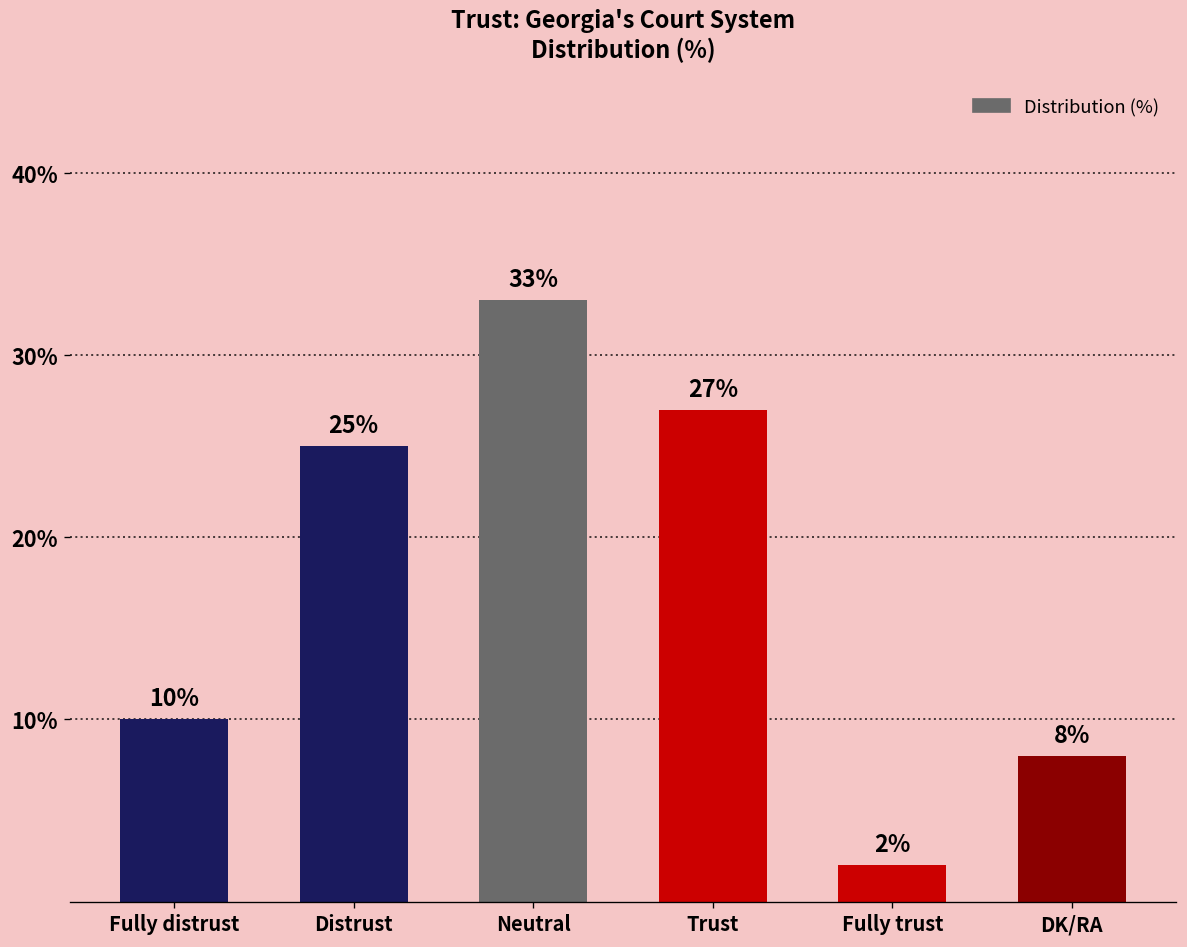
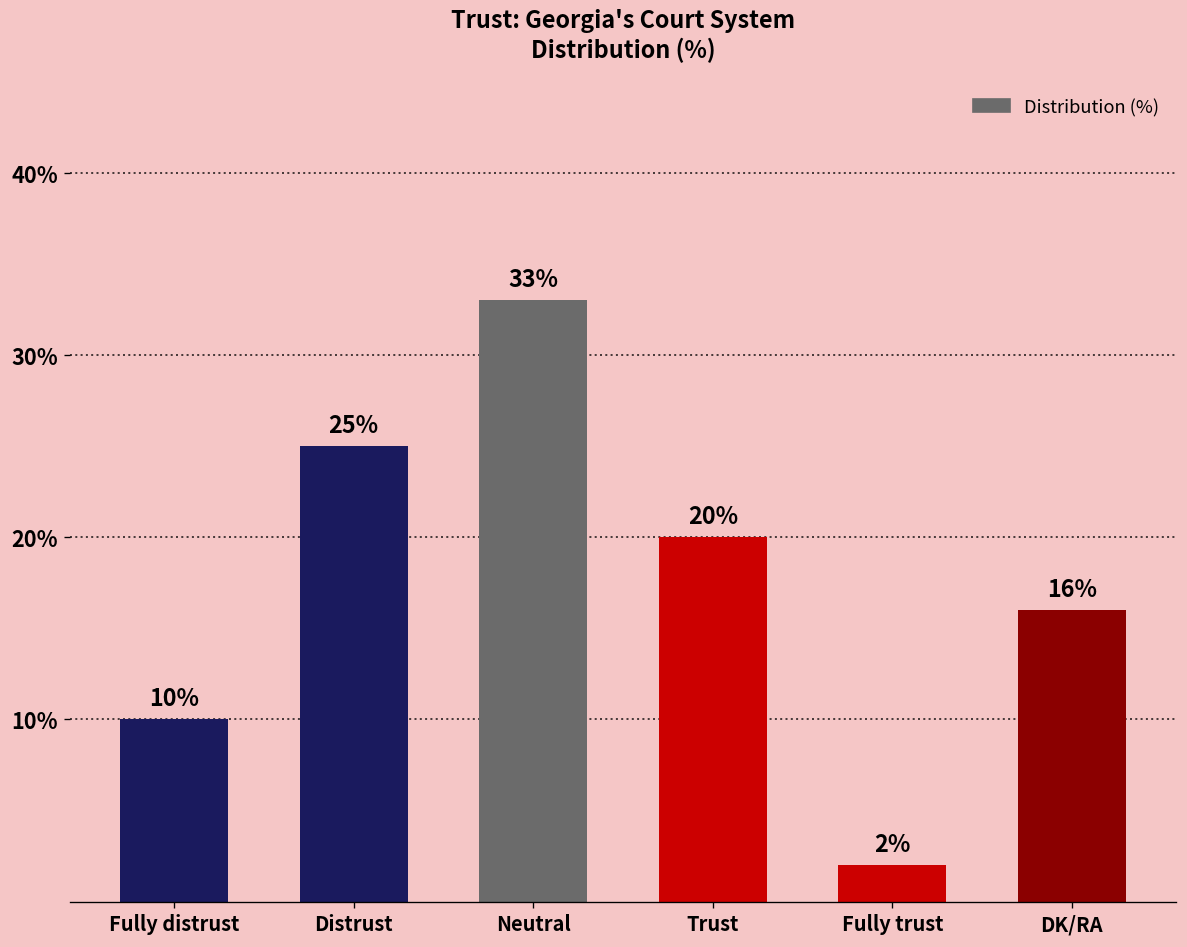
Trust: 27% -> 20%
DK/RA: 8% -> 16%
